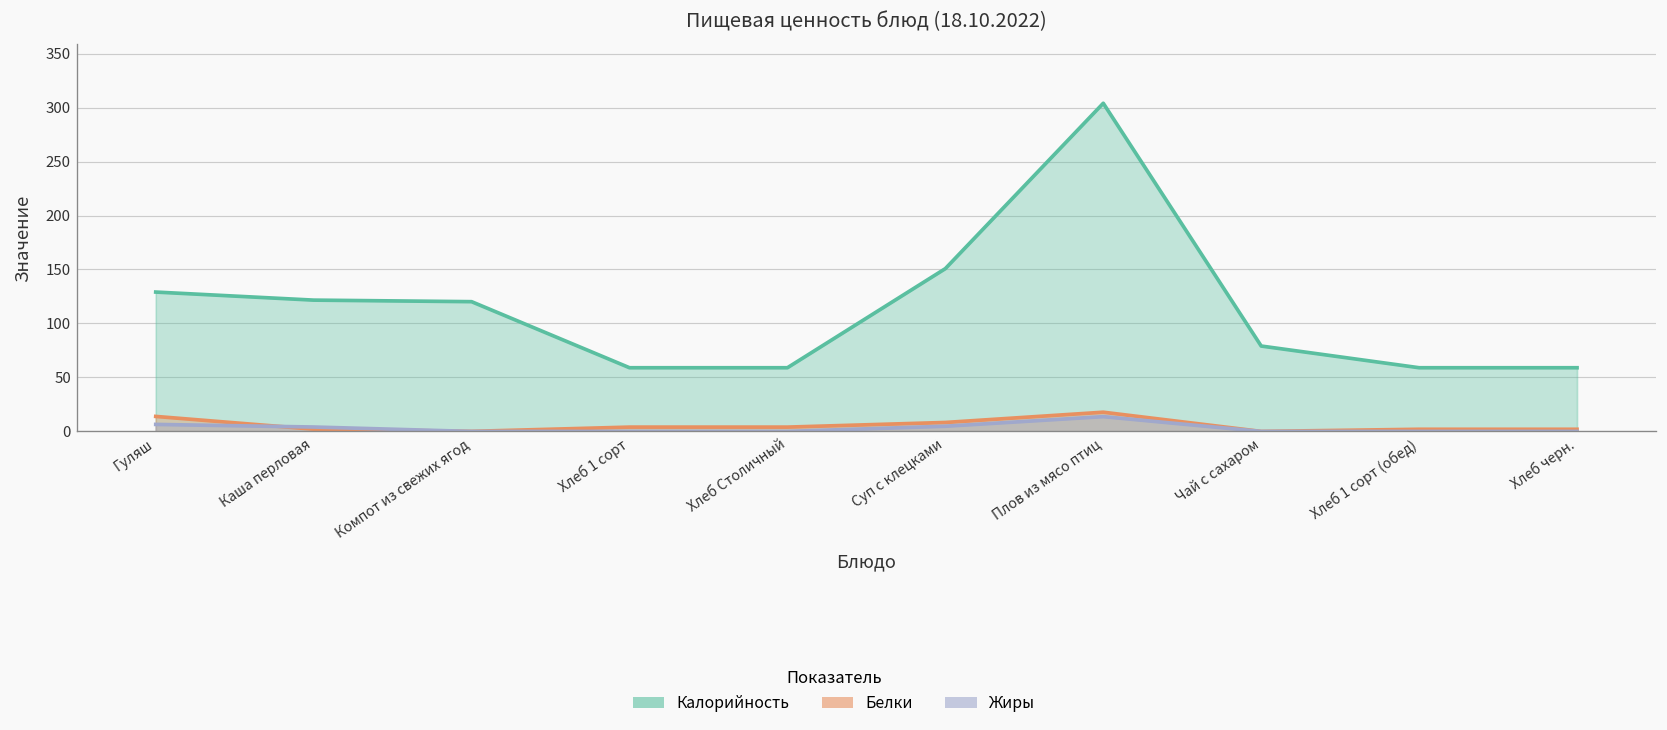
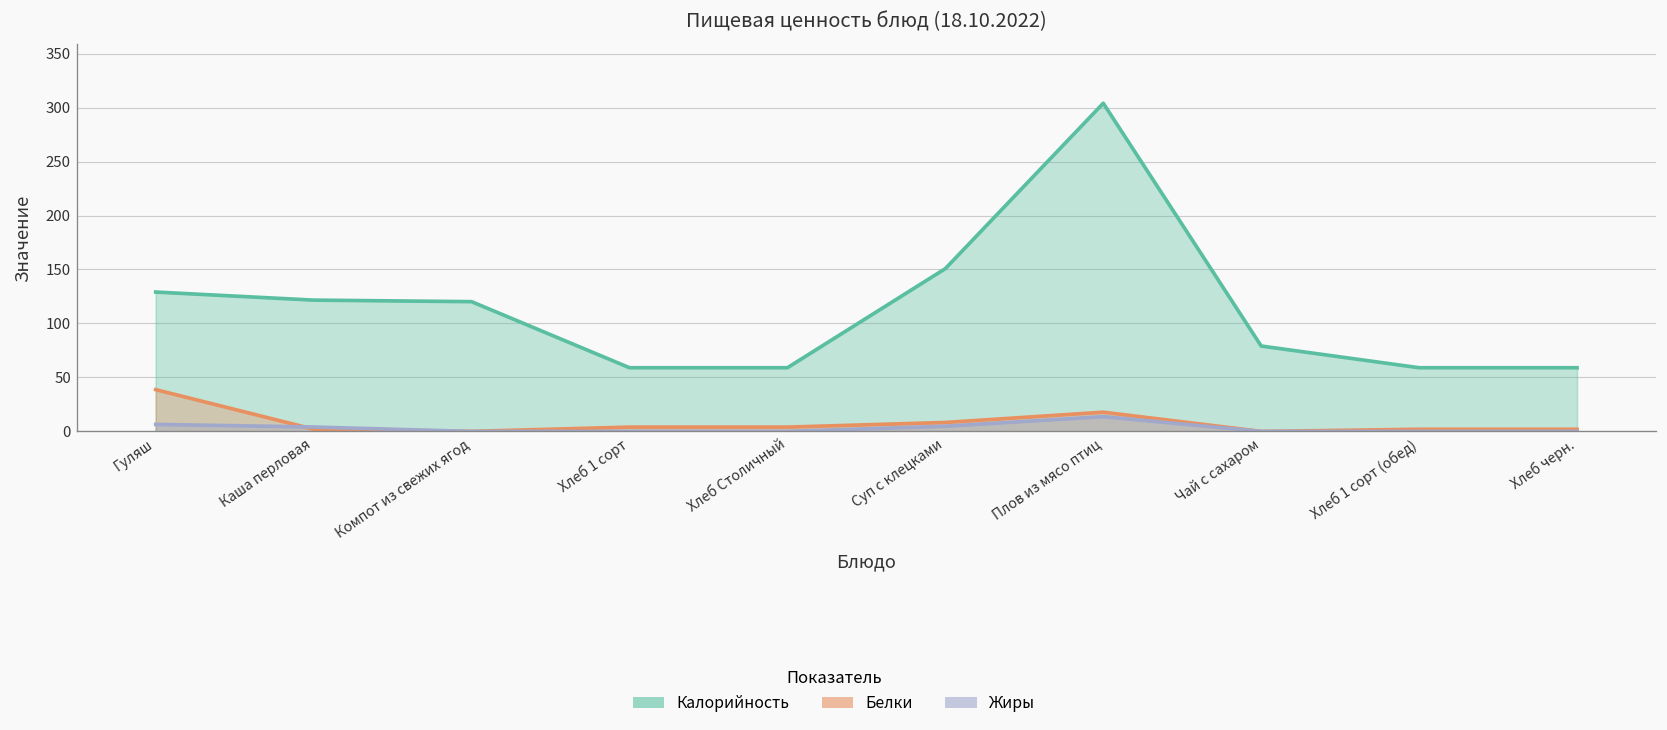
Белки, Гуляш: 10 -> 40
